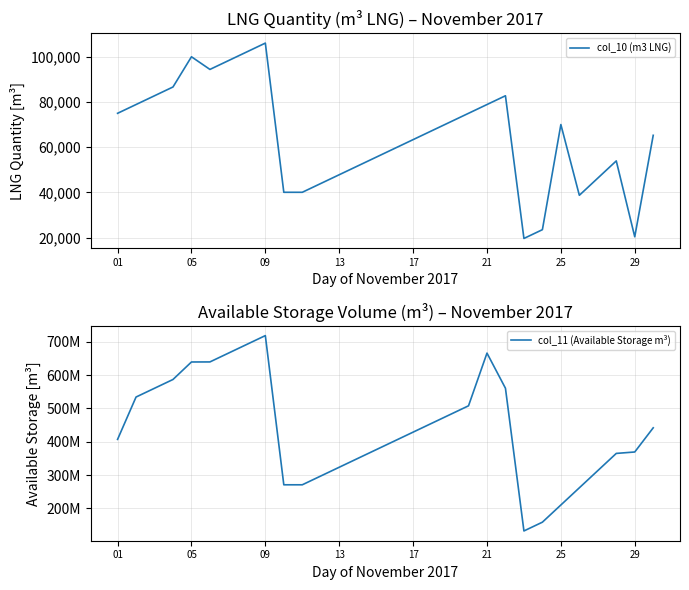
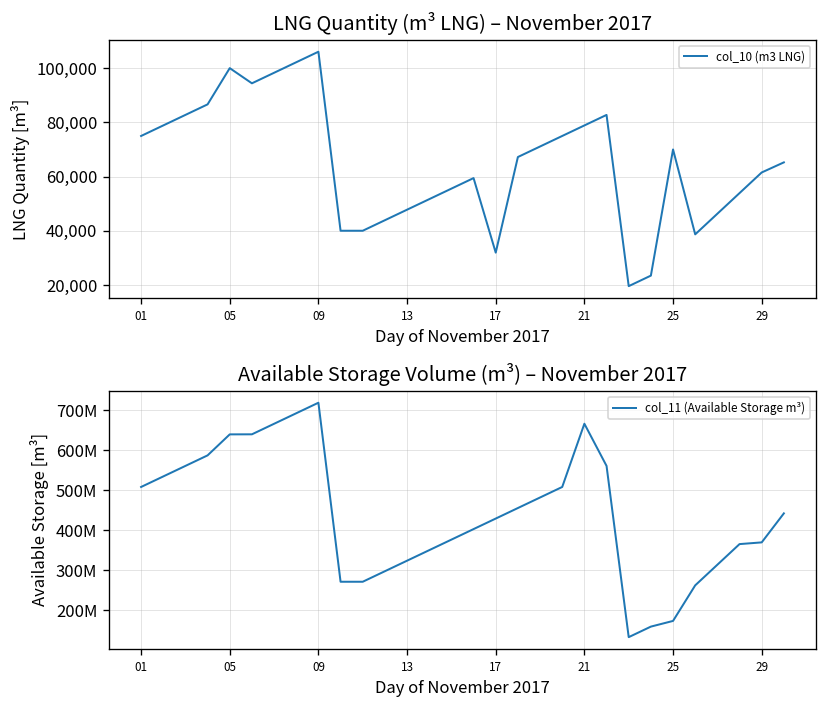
LNG Quantity (m³ LNG) – November 2017, 17: 63,000 -> 32,000
LNG Quantity (m³ LNG) – November 2017, 29: 20,000 -> 62,000
Available Storage Volume (m³) – November 2017, 01: 410000000 -> 510000000
Available Storage Volume (m³) – November 2017, 25: 210000000 -> 170000000
